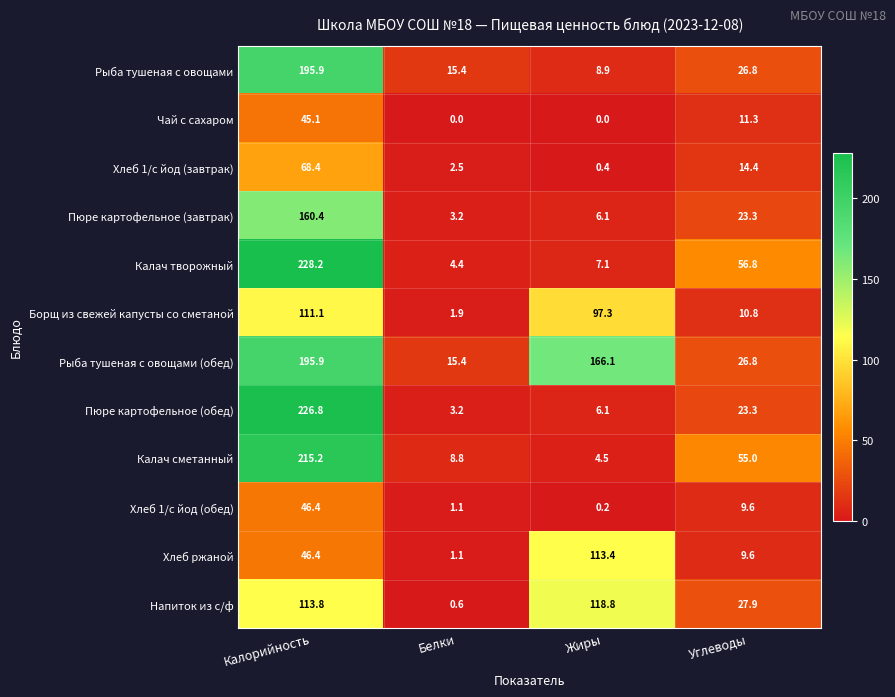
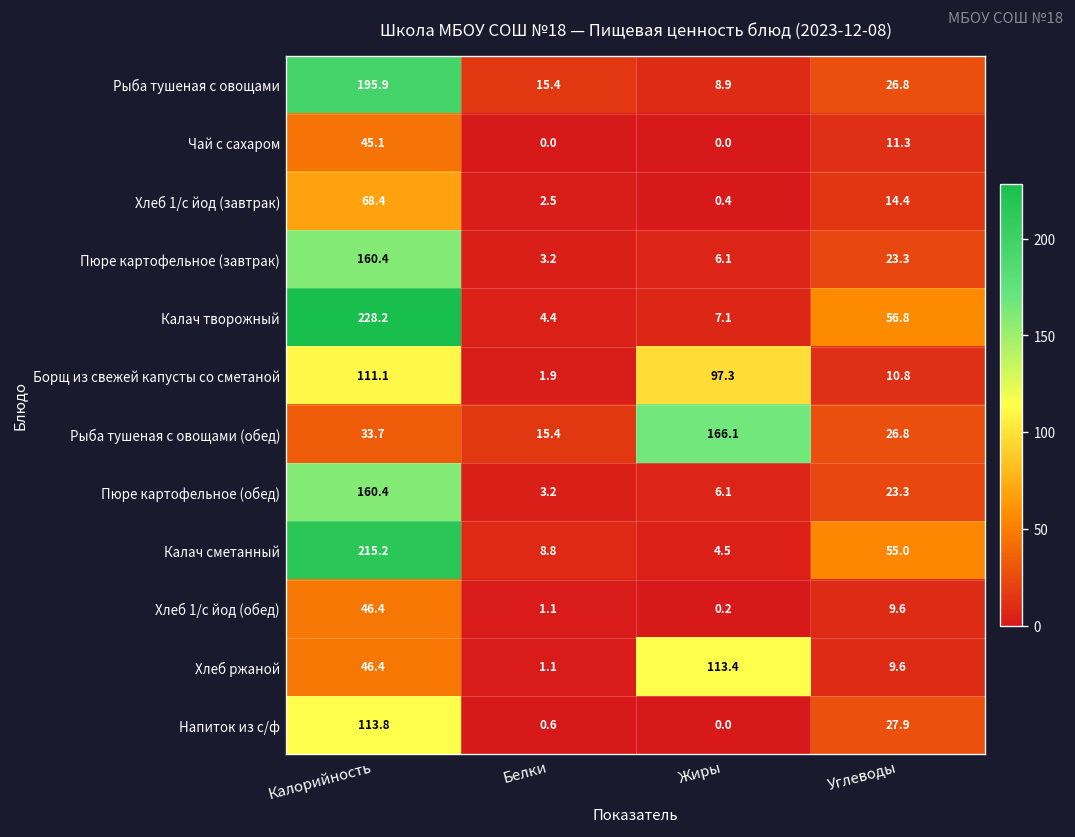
Рыба тушеная с овощами (обед), Калорийность: 195.9 -> 33.7
Пюре картофельное (обед), Калорийность: 226.8 -> 160.4
Напиток из с/ф, Жиры: 118.8 -> 0.0
